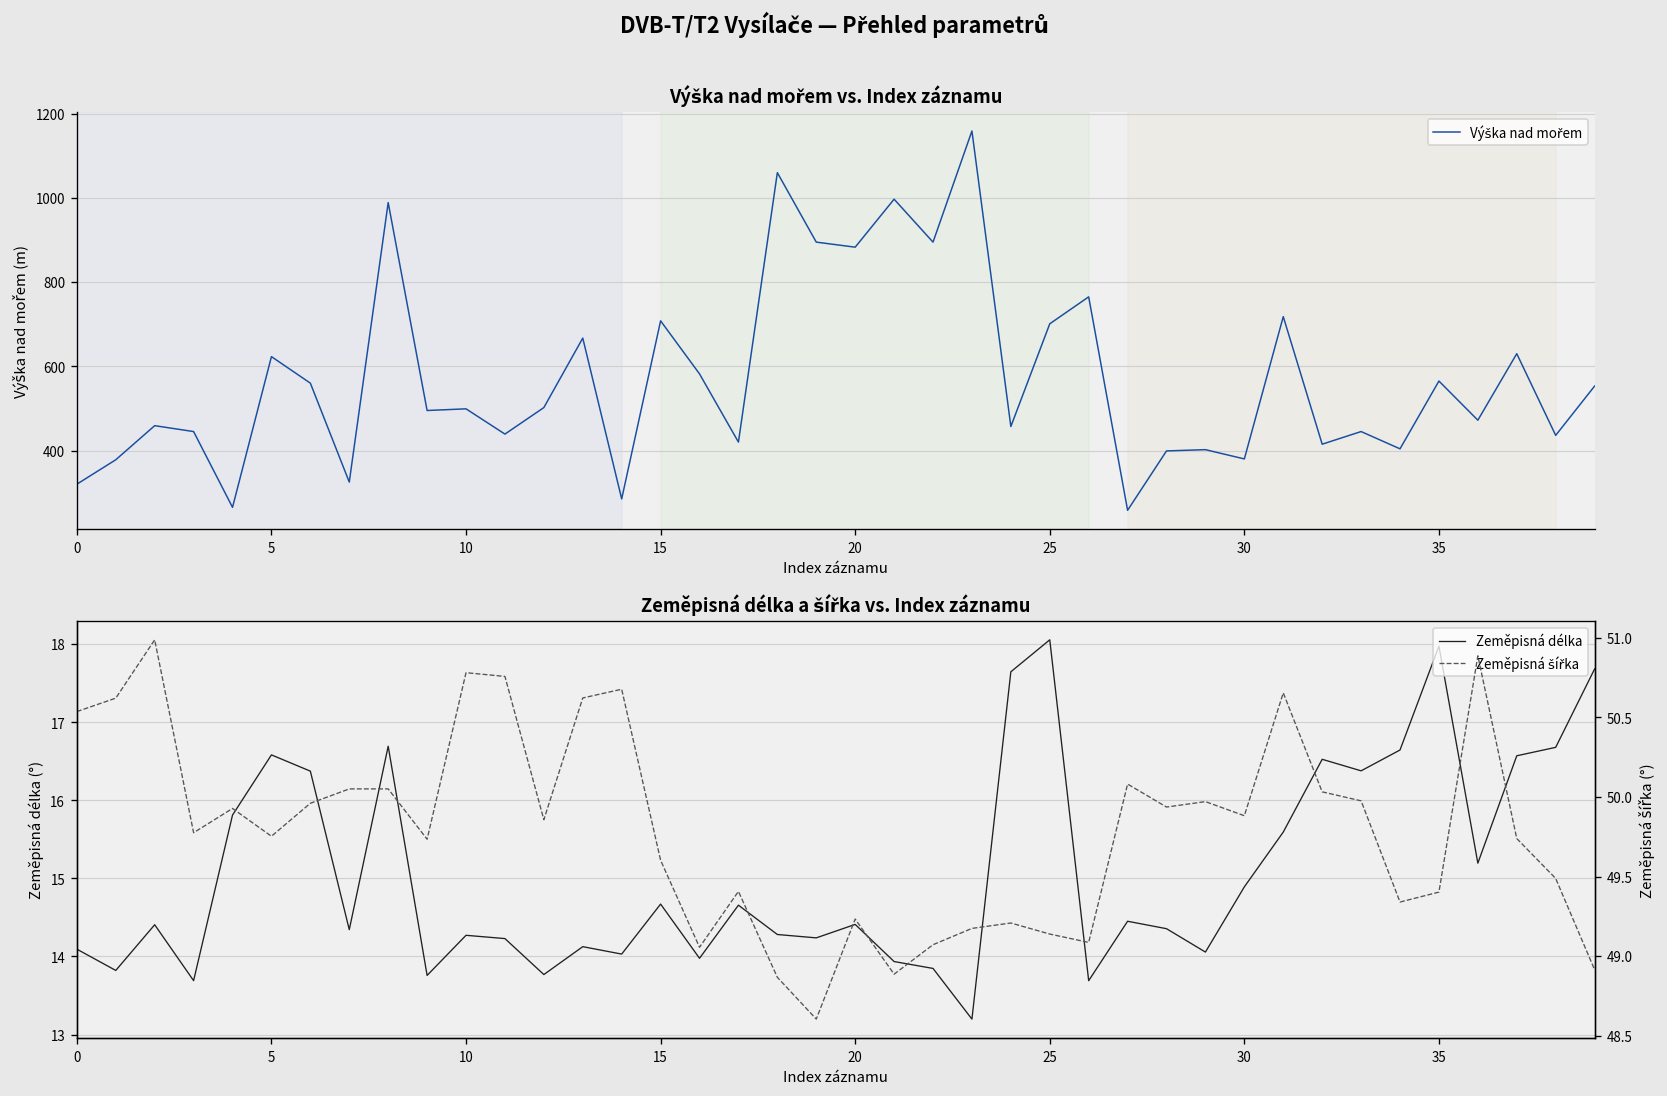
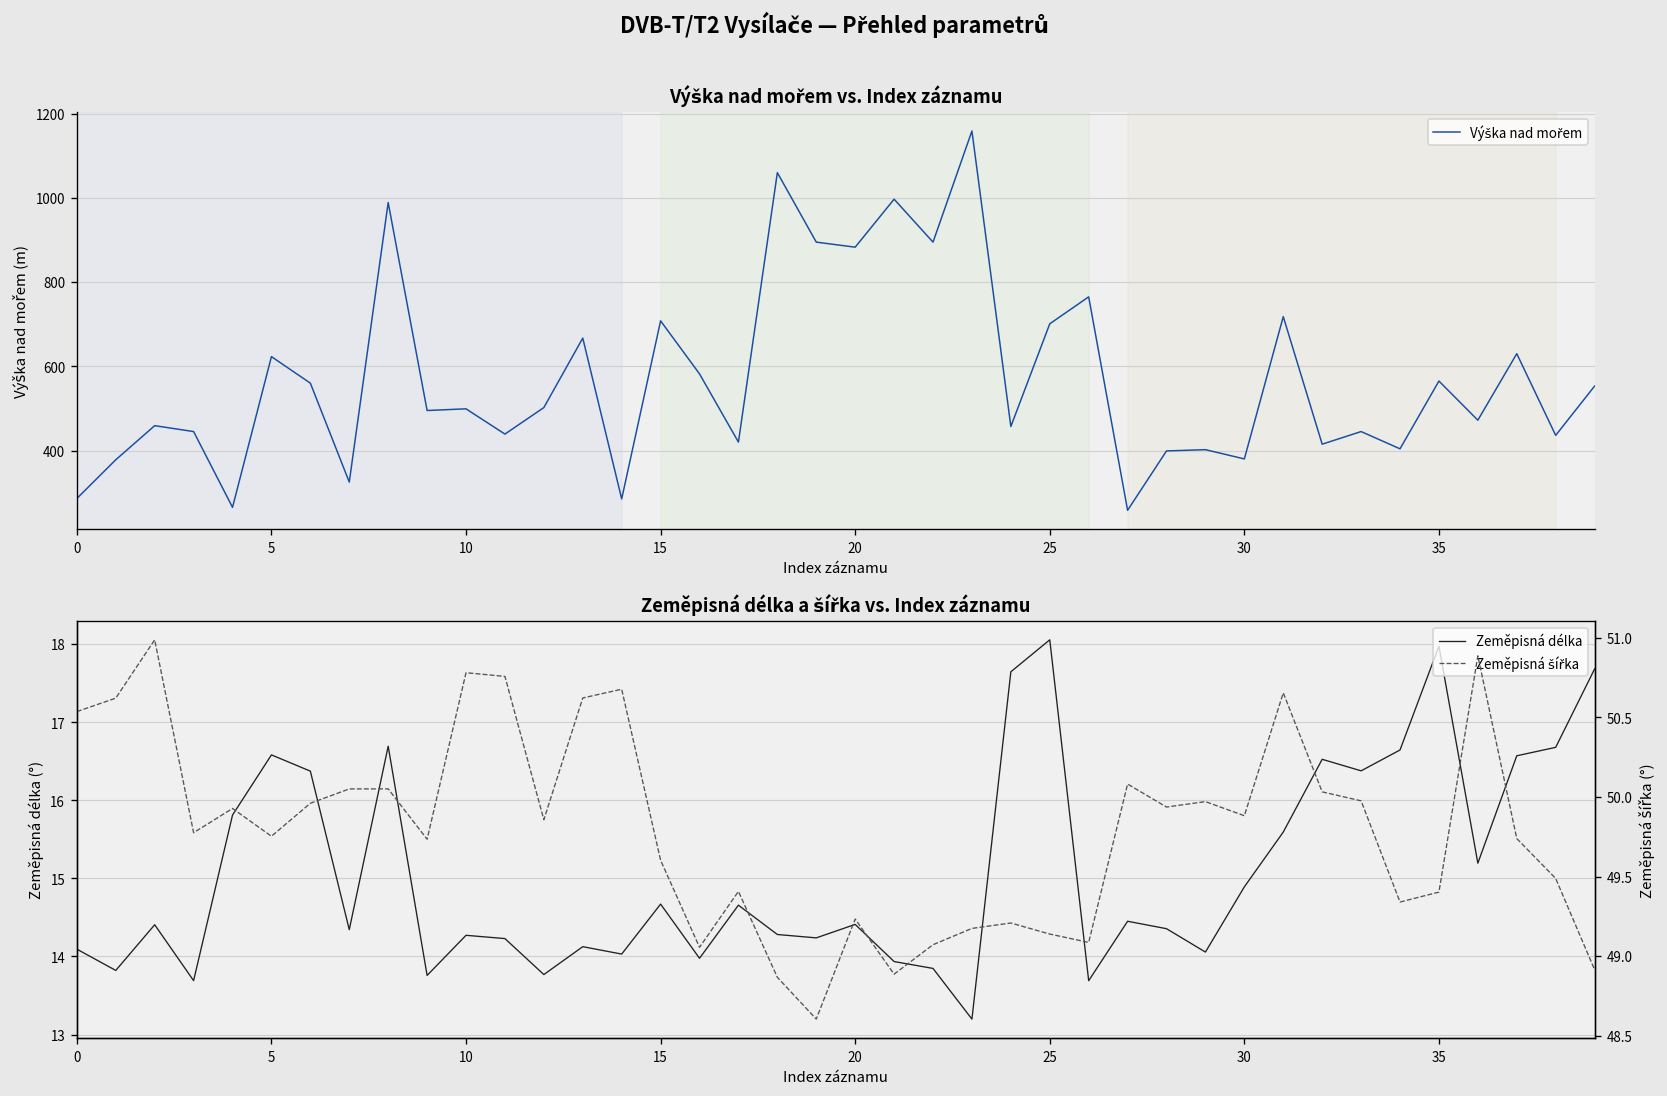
Výška nad mořem vs. Index záznamu, 0: 320 -> 290
